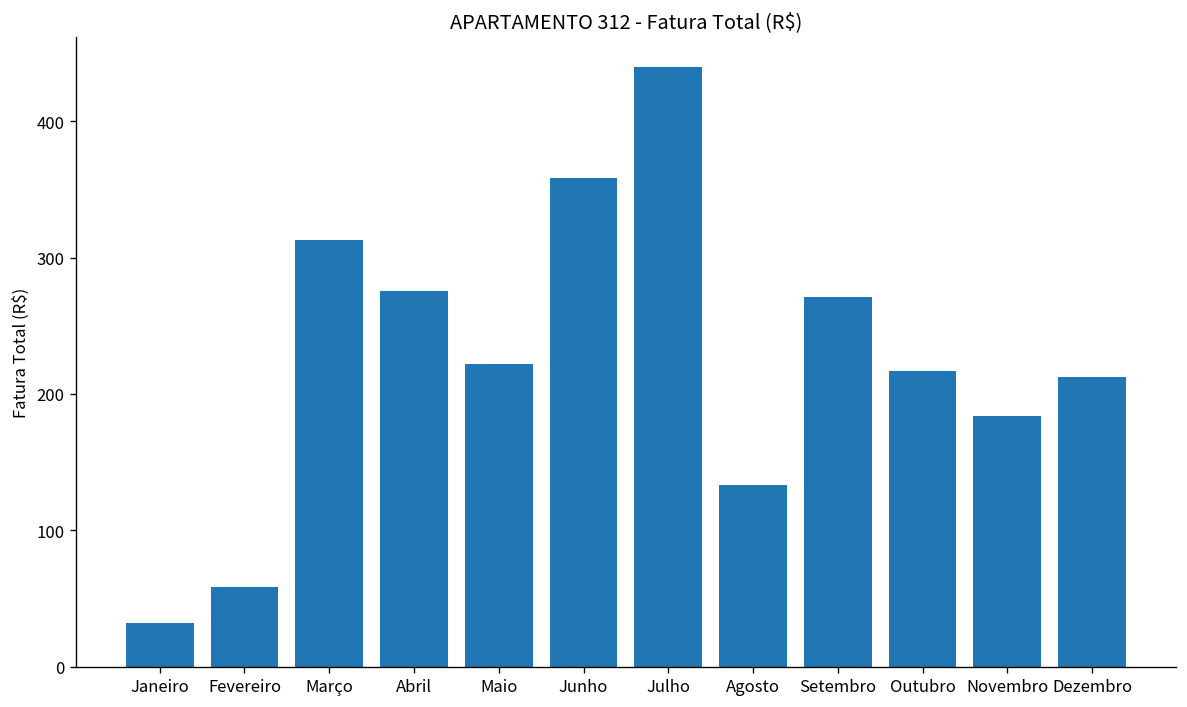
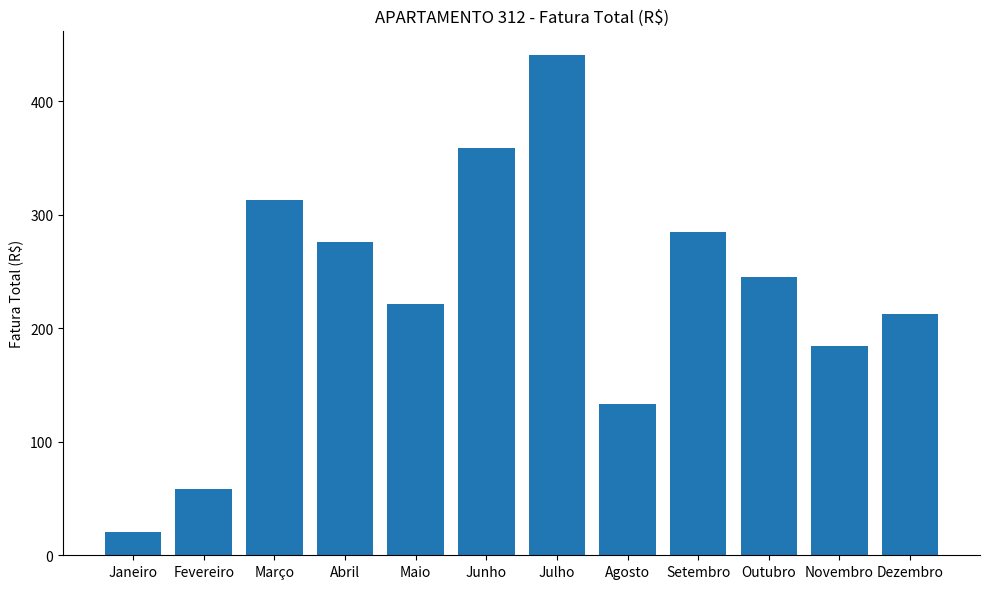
Janeiro: 32 -> 20
Setembro: 271 -> 285
Outubro: 217 -> 245
